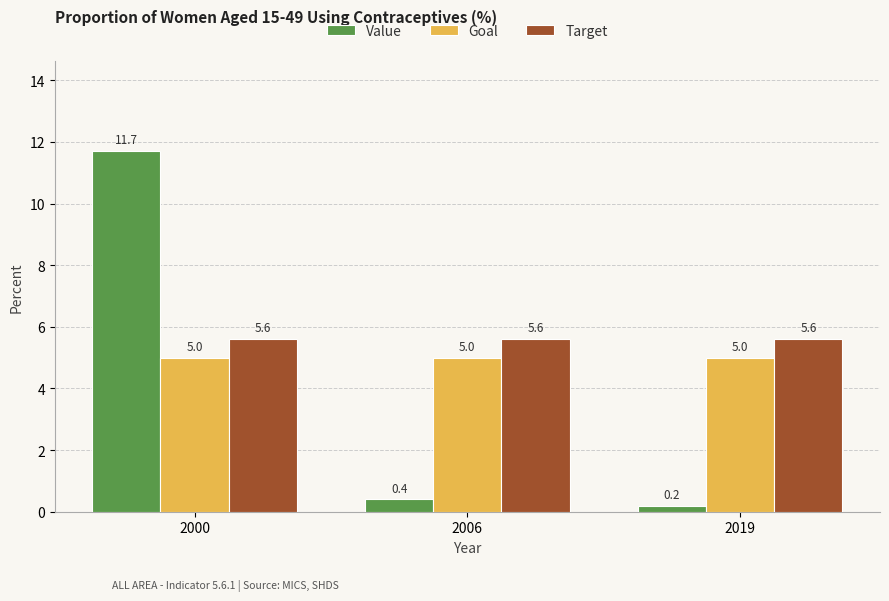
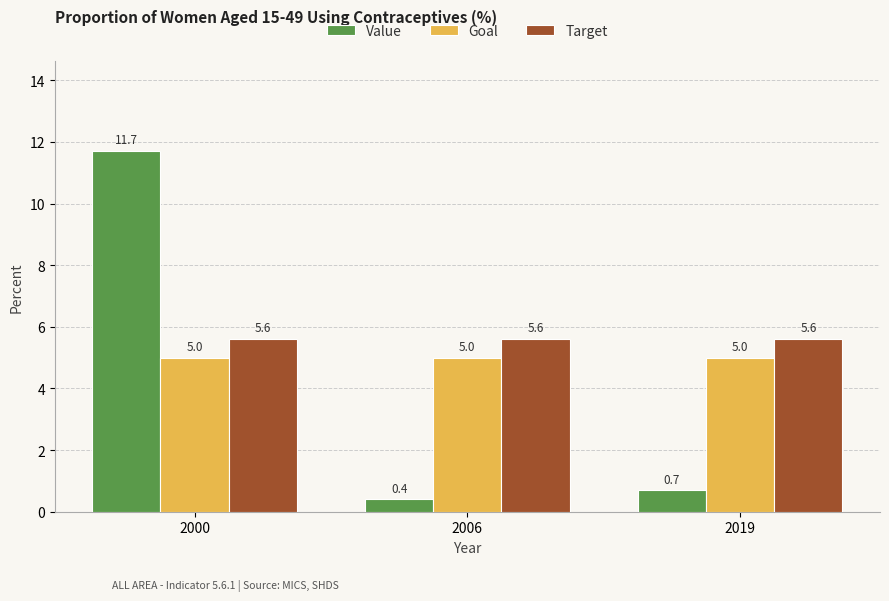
Value, 2019: 0.2 -> 0.7
